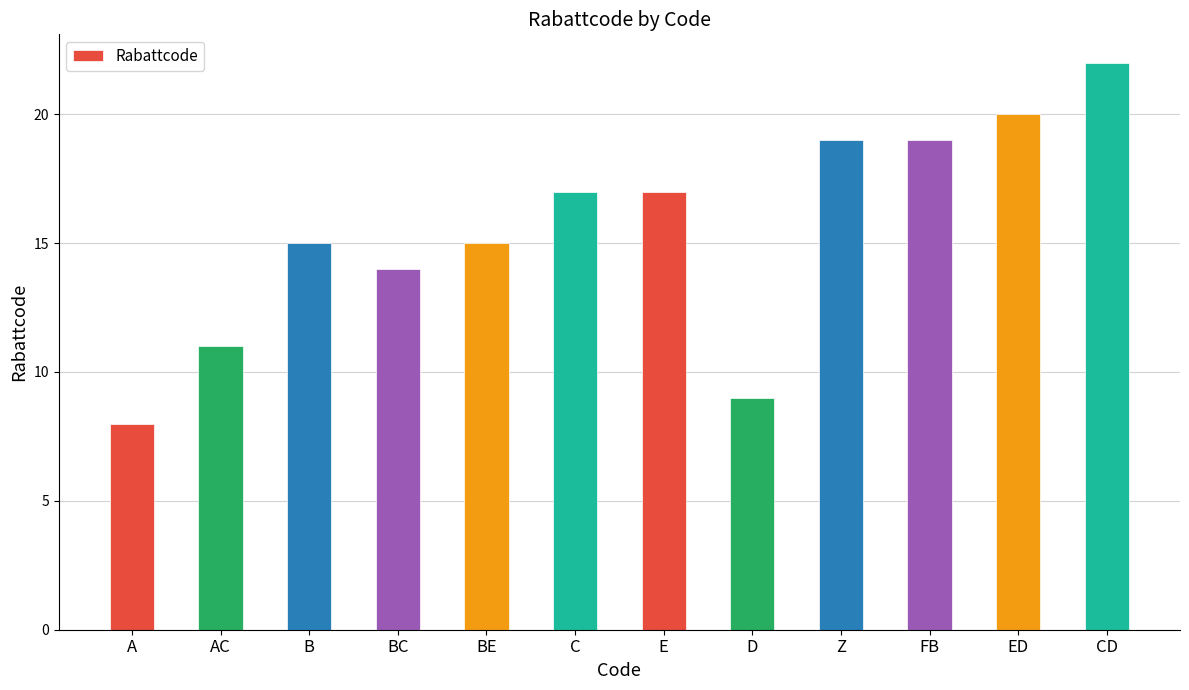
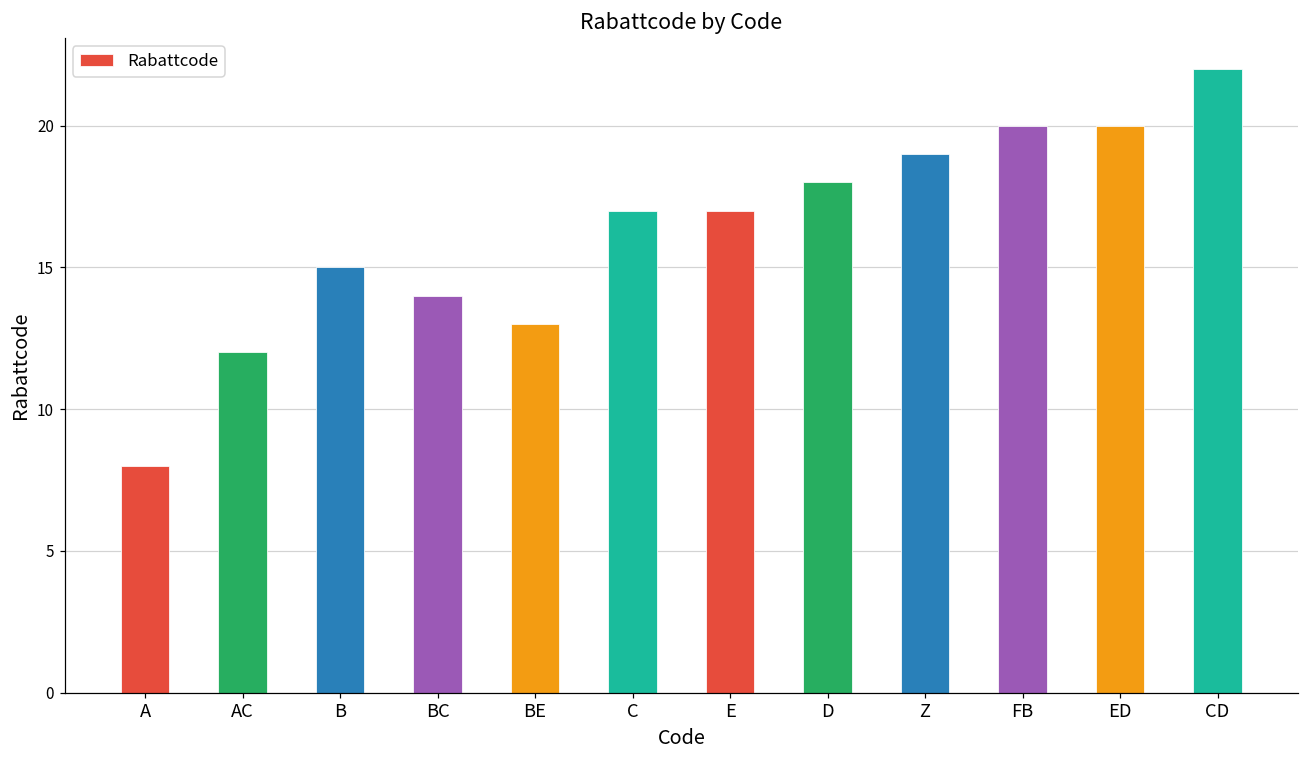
AC: 11 -> 12
BE: 15 -> 13
D: 9 -> 18
FB: 19 -> 20
